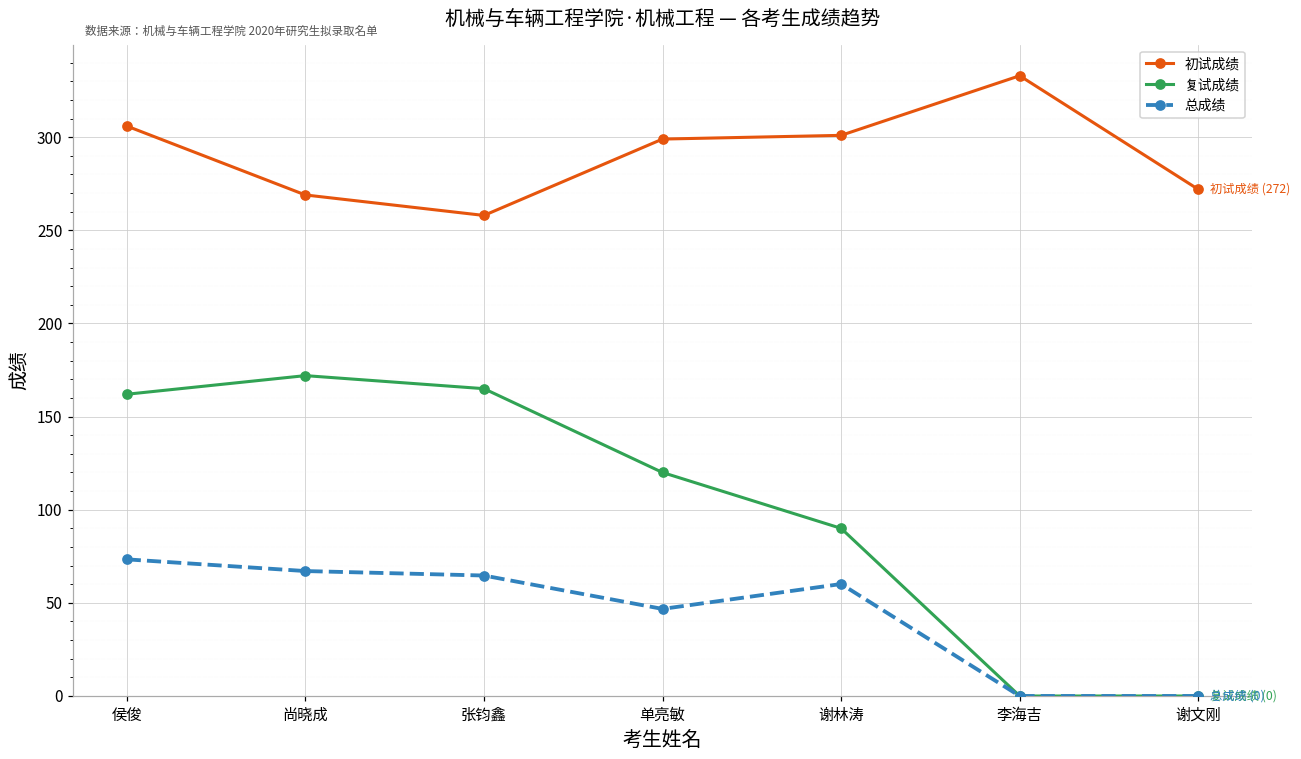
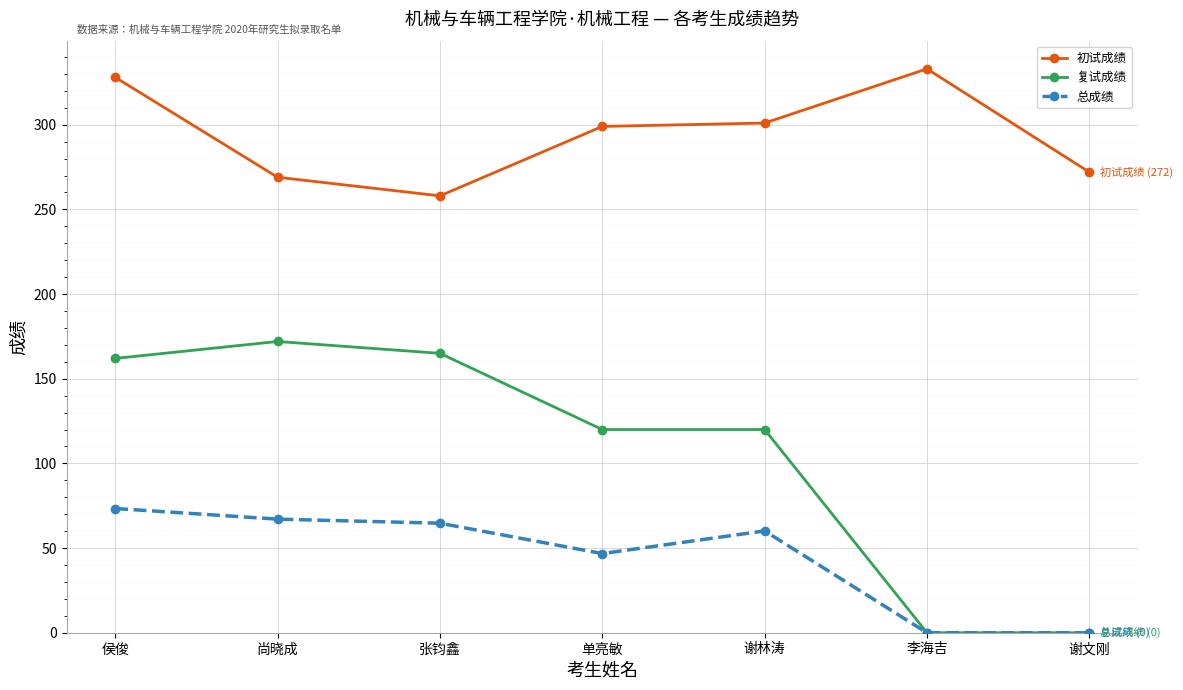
初试成绩, 侯俊: 306 -> 328
复试成绩, 谢林涛: 90 -> 120
